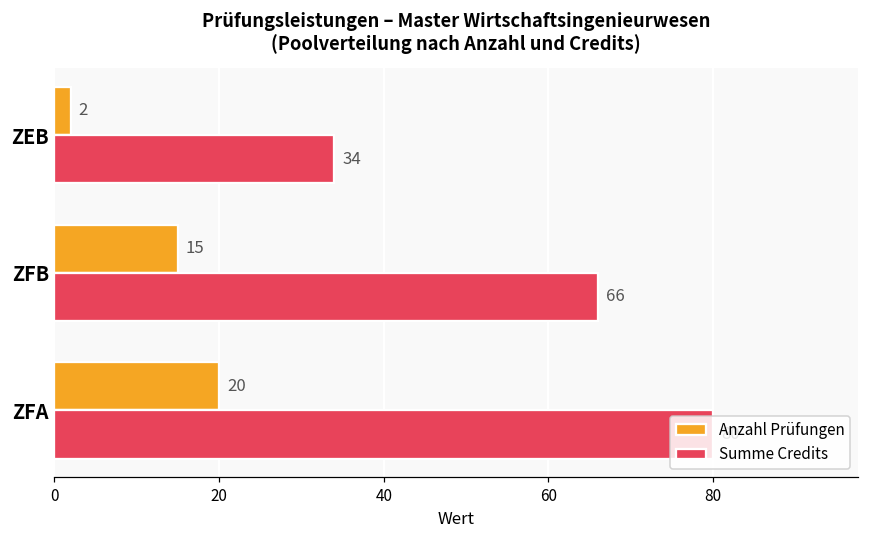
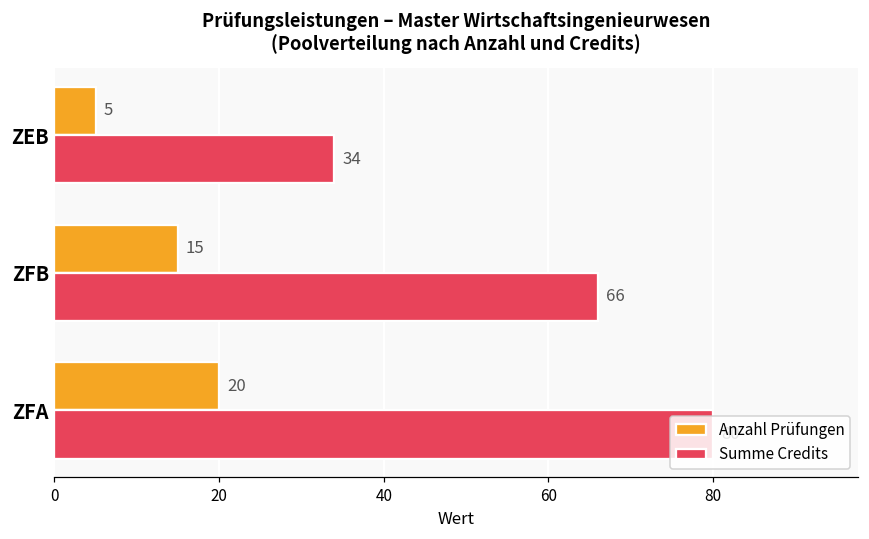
Anzahl Prüfungen, ZEB: 2 -> 5
